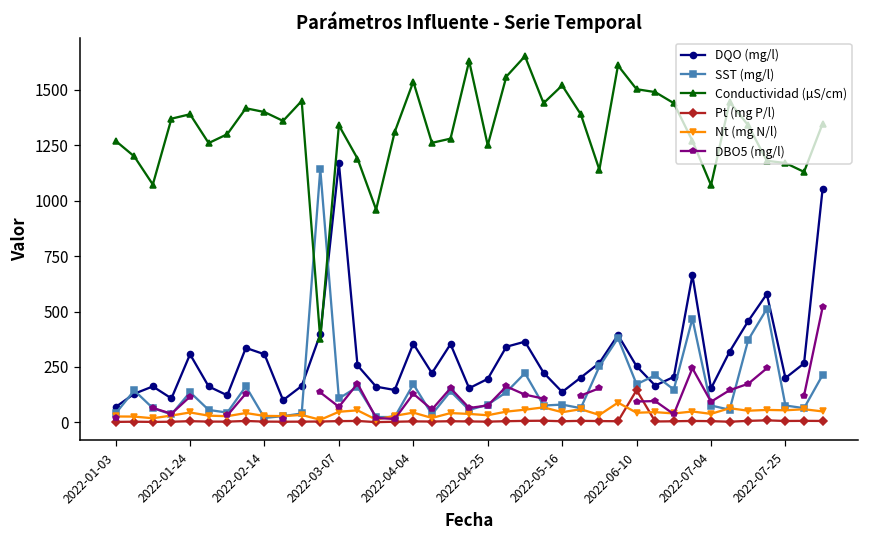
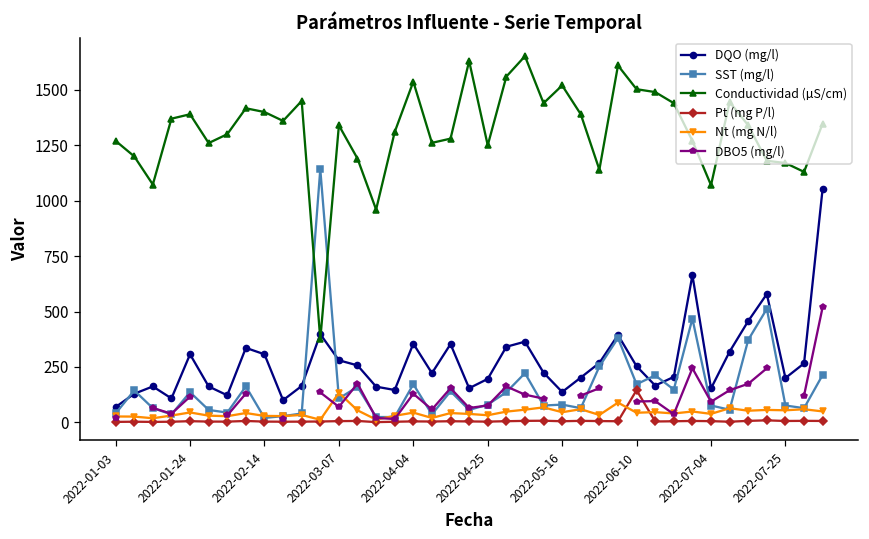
DQO (mg/l), 2022-03-07: 1170 -> 280
Nt (mg N/l), 2022-03-07: 50 -> 130
